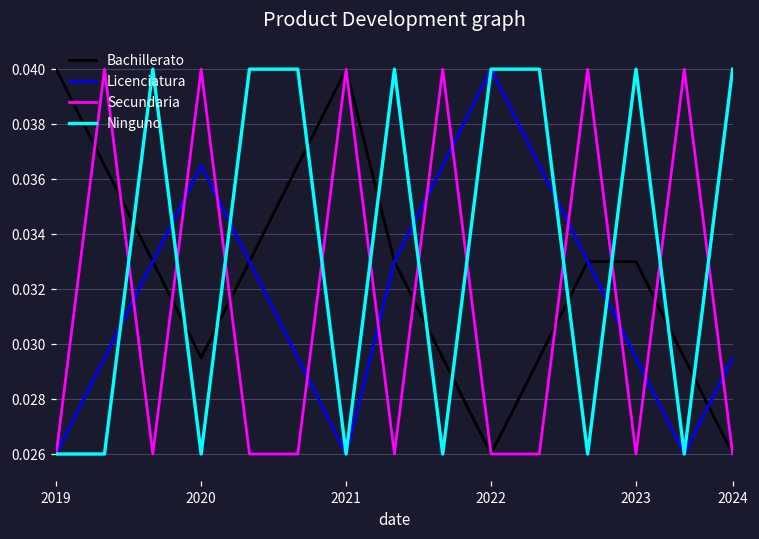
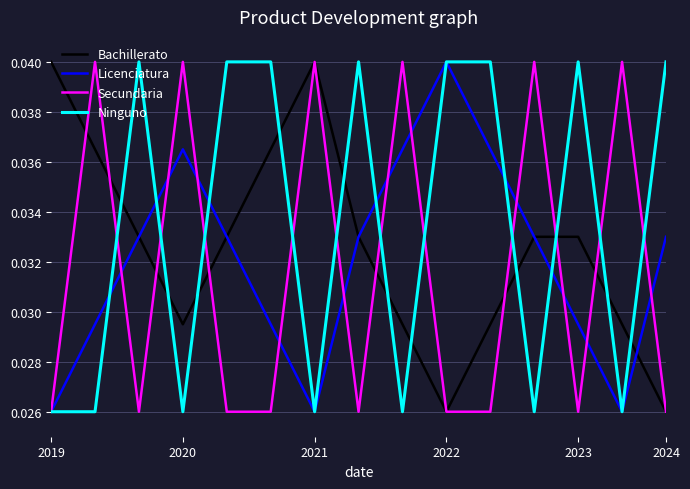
Licenciatura, 2024: 0.0295 -> 0.0330
